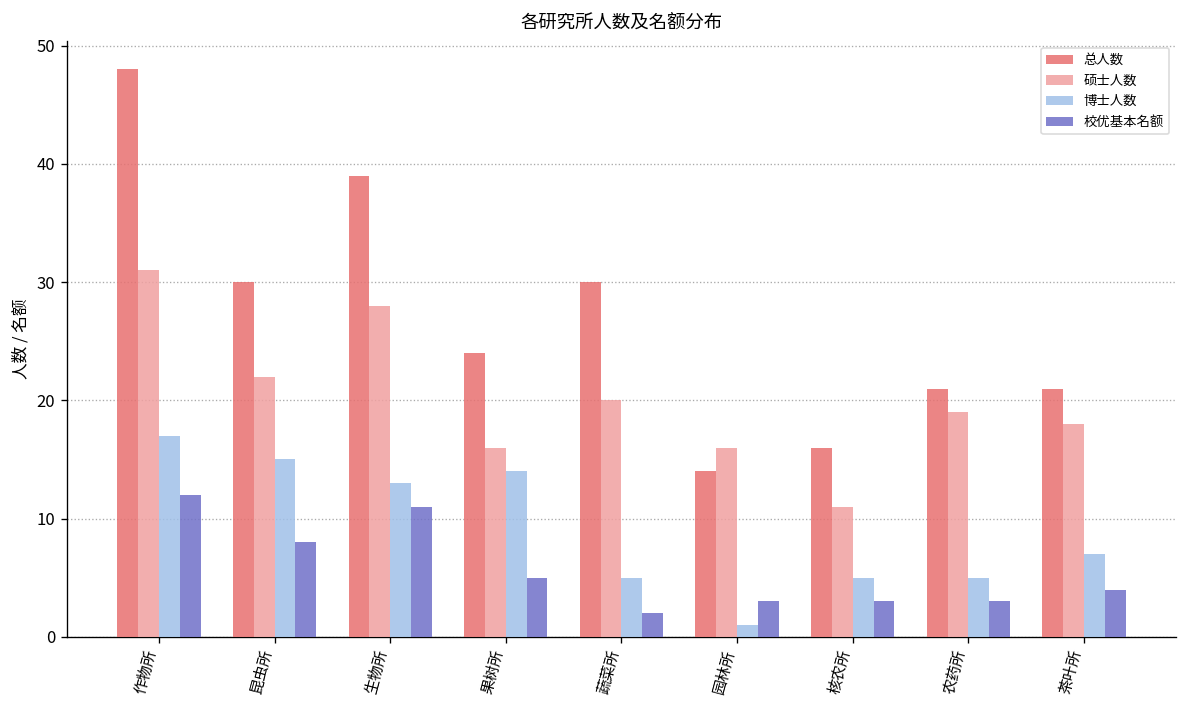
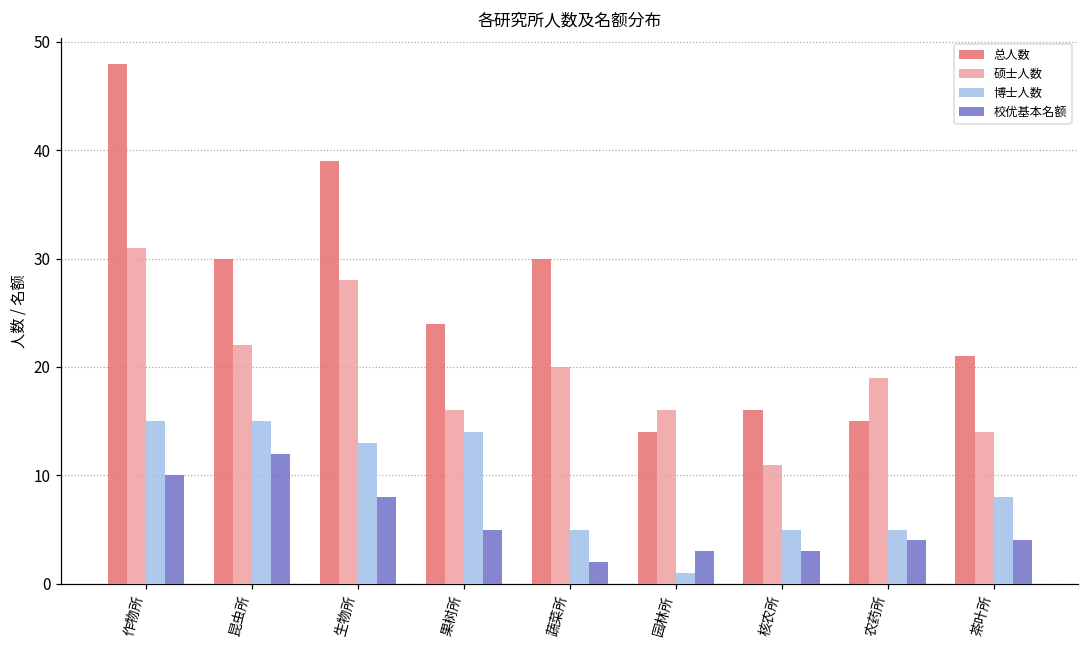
博士人数, 作物所: 17 -> 15
校优基本名额, 作物所: 12 -> 10
校优基本名额, 昆虫所: 8 -> 12
校优基本名额, 生物所: 11 -> 8
总人数, 农药所: 21 -> 15
校优基本名额, 农药所: 3 -> 4
硕士人数, 茶叶所: 18 -> 14
博士人数, 茶叶所: 7 -> 8
